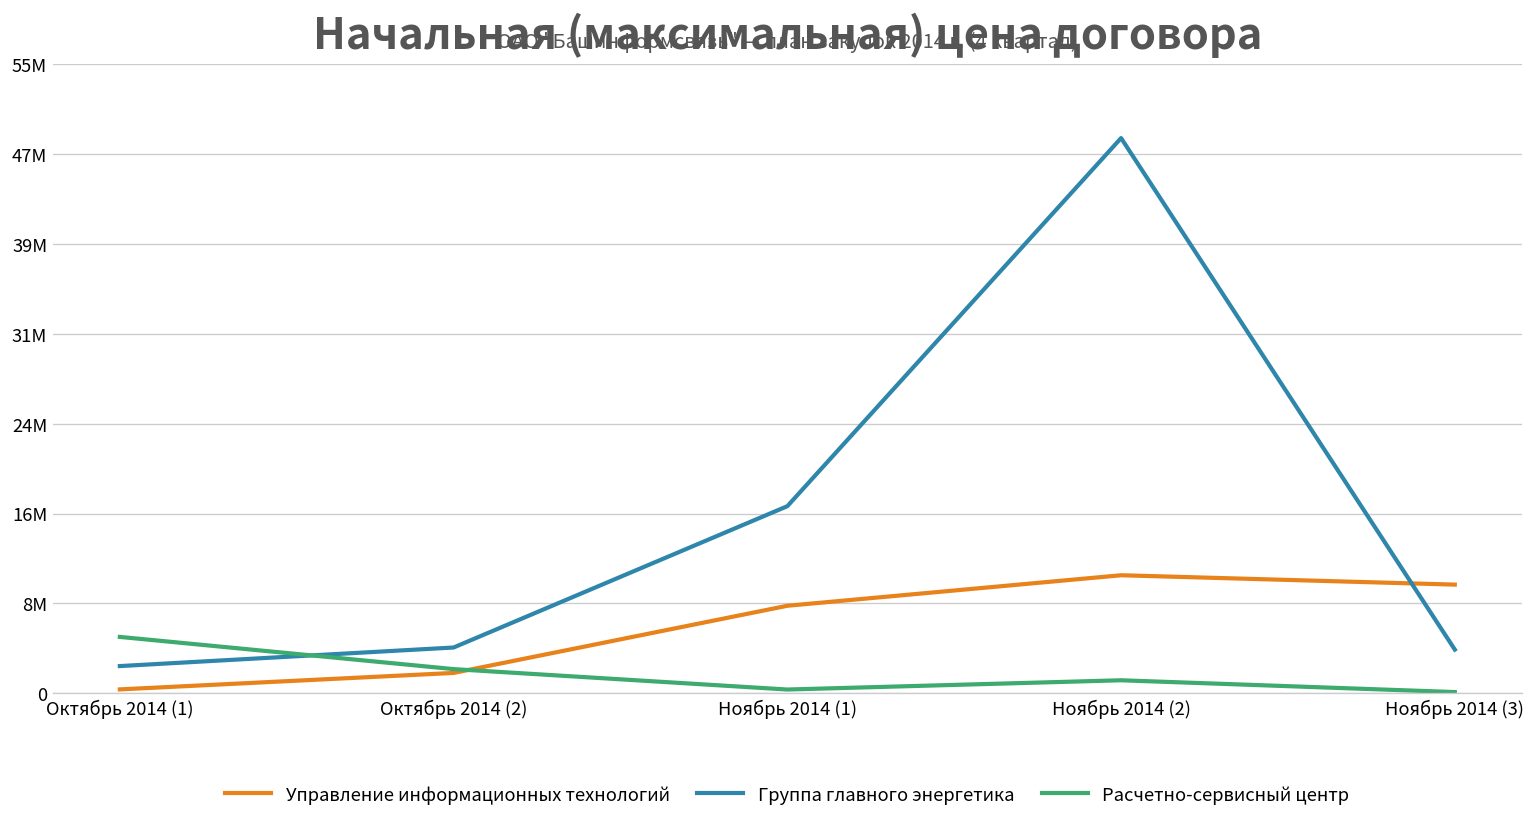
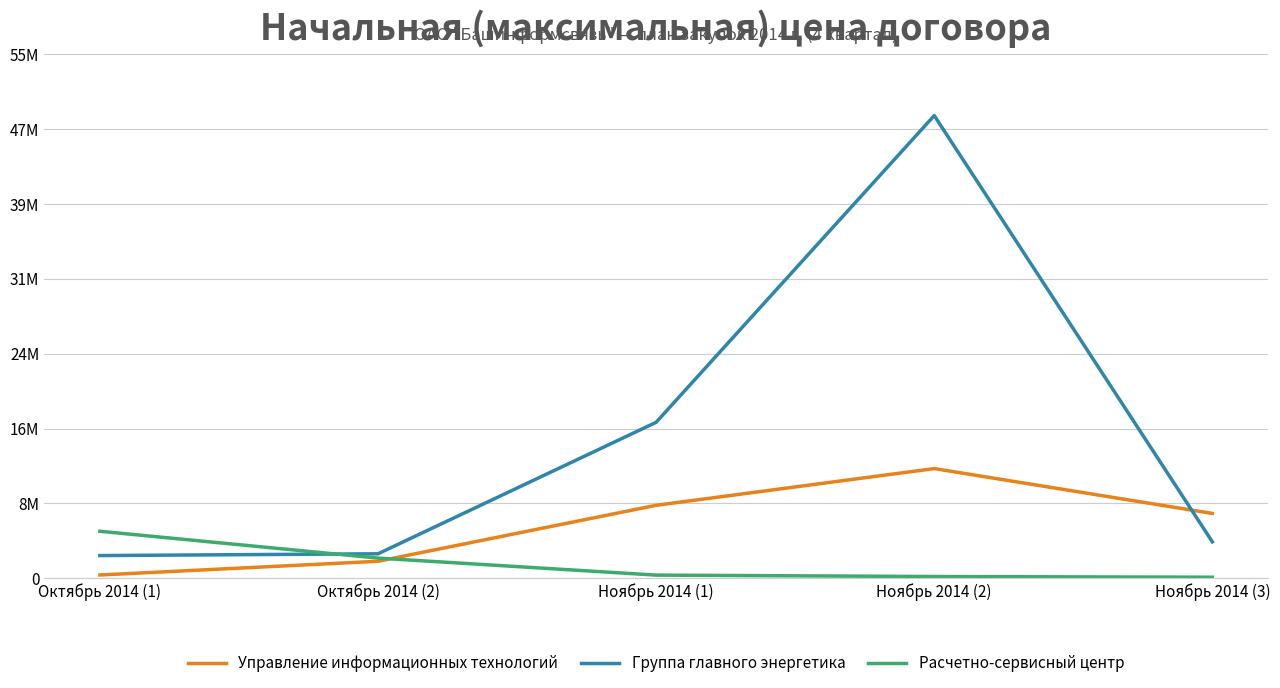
Группа главного энергетика, Октябрь 2014 (2): 4000000 -> 3000000
Управление информационных технологий, Ноябрь 2014 (2): 10000000 -> 12000000
Расчетно-сервисный центр, Ноябрь 2014 (2): 1000000 -> 0
Управление информационных технологий, Ноябрь 2014 (3): 10000000 -> 7000000
